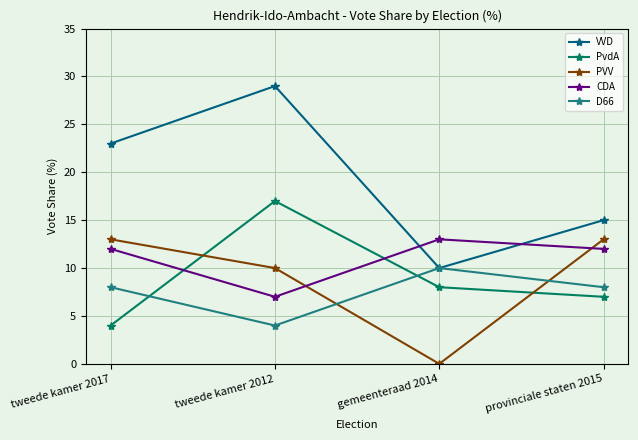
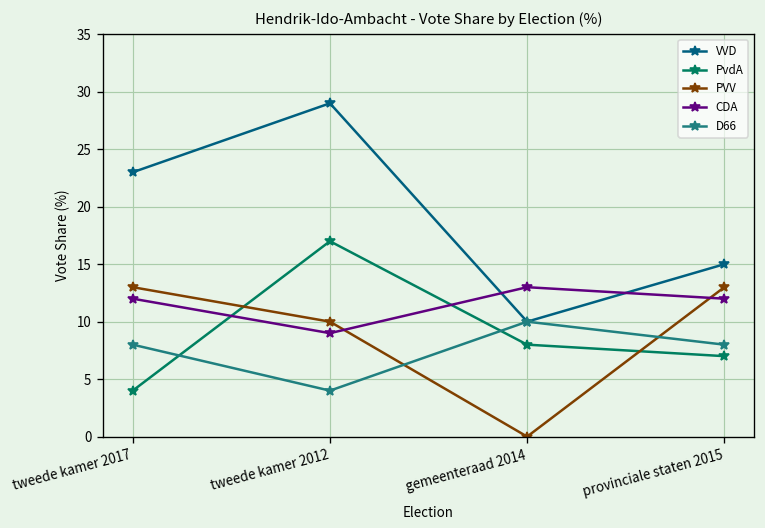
CDA, tweede kamer 2012: 7 -> 9
